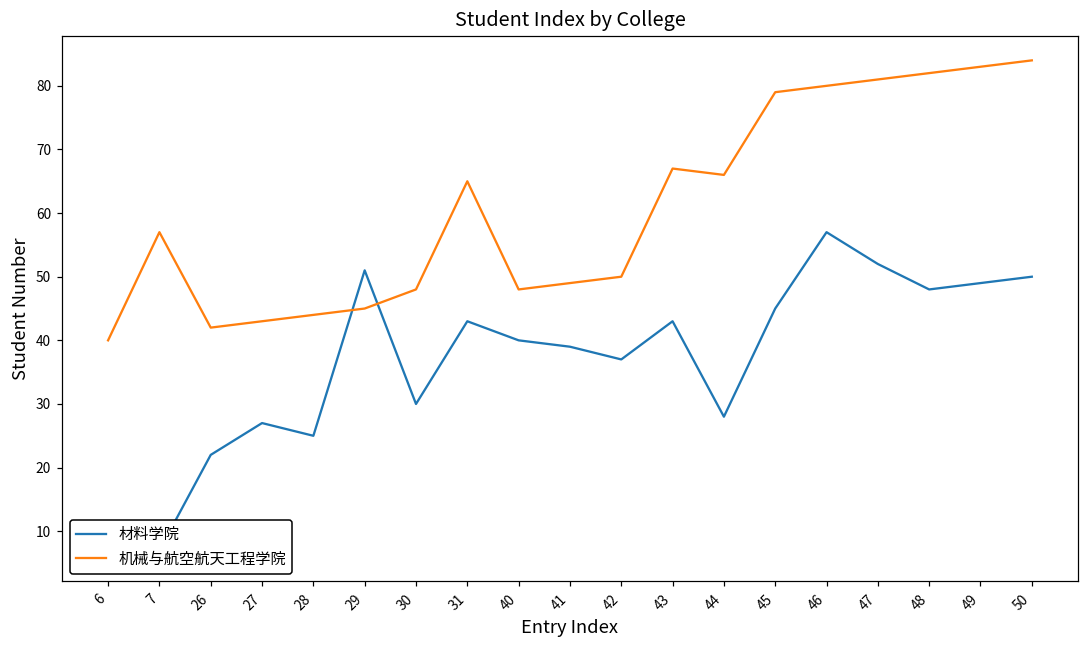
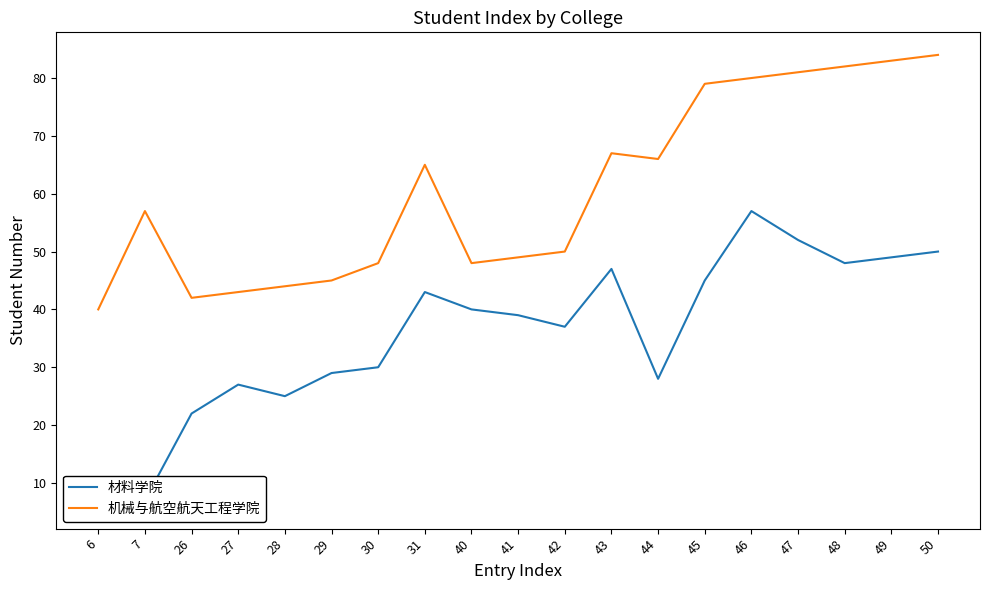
材料学院, 29: 51 -> 29
材料学院, 43: 43 -> 47
